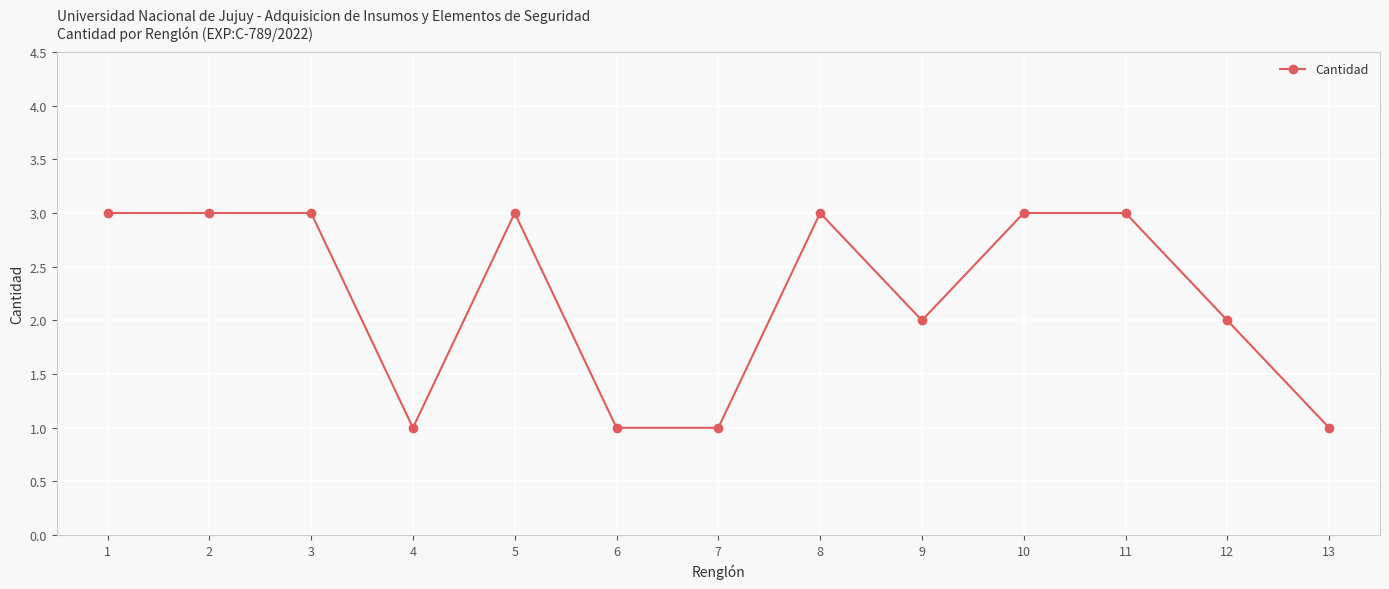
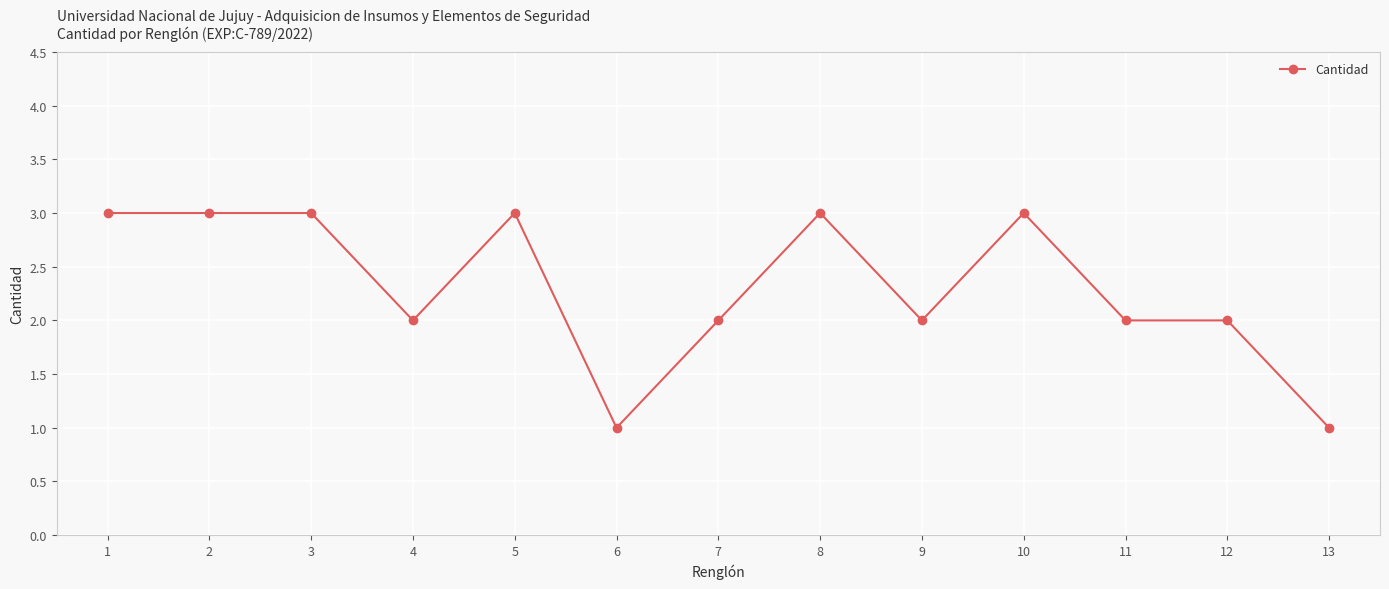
4: 1 -> 2
7: 1 -> 2
11: 3 -> 2
